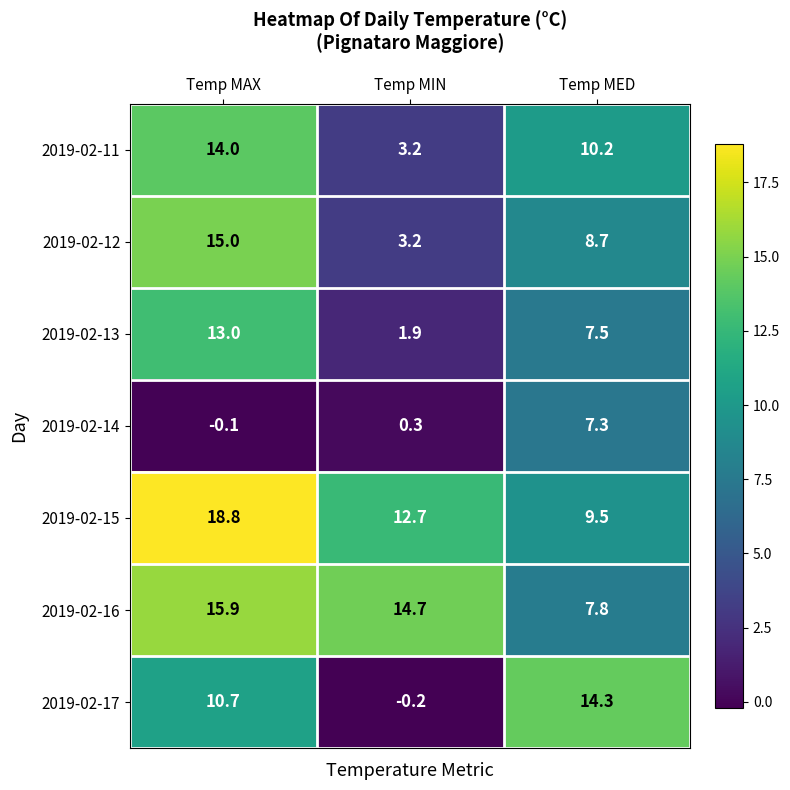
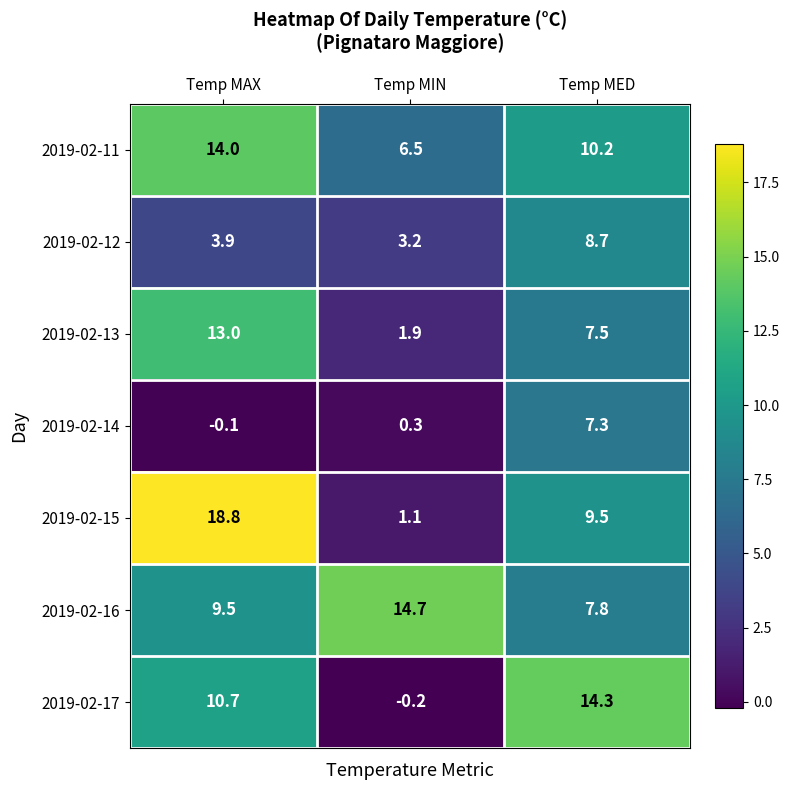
2019-02-11, Temp MIN: 3.2 -> 6.5
2019-02-12, Temp MAX: 15.0 -> 3.9
2019-02-15, Temp MIN: 12.7 -> 1.1
2019-02-16, Temp MAX: 15.9 -> 9.5
